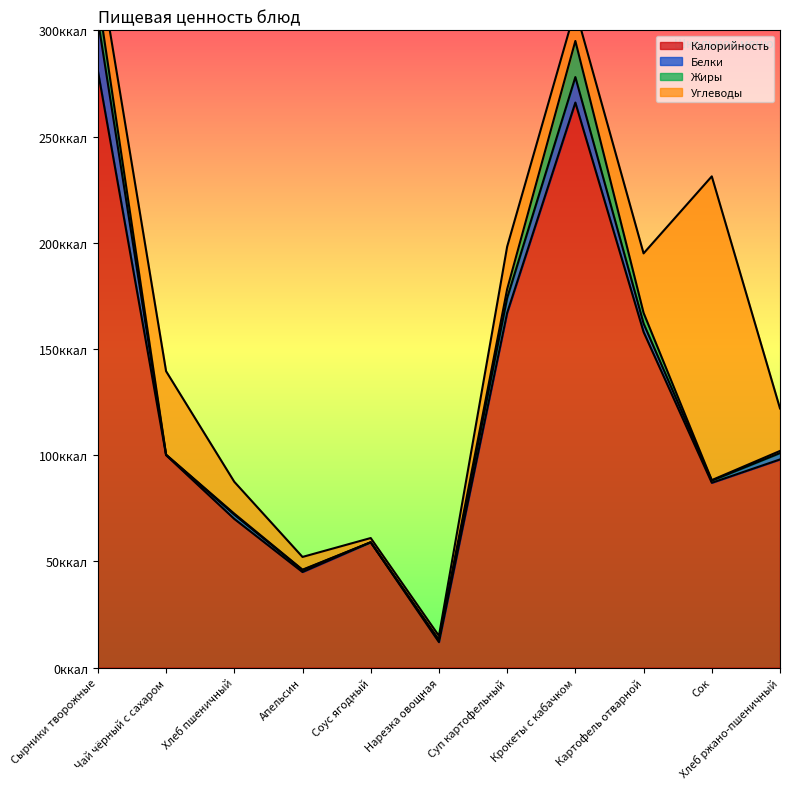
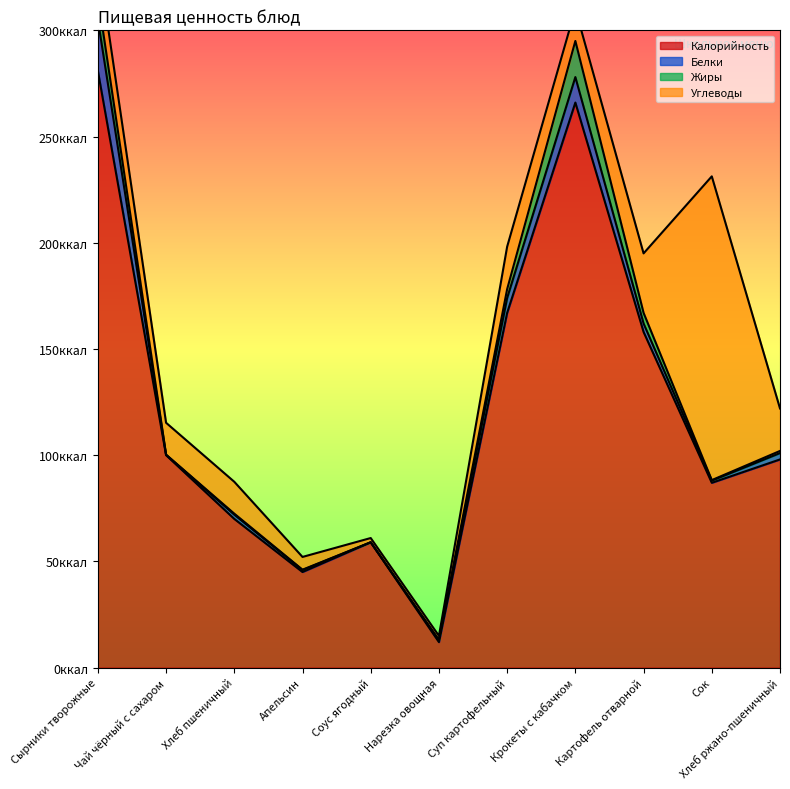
Углеводы, Чай чёрный с сахаром: 39ккал -> 15ккал
